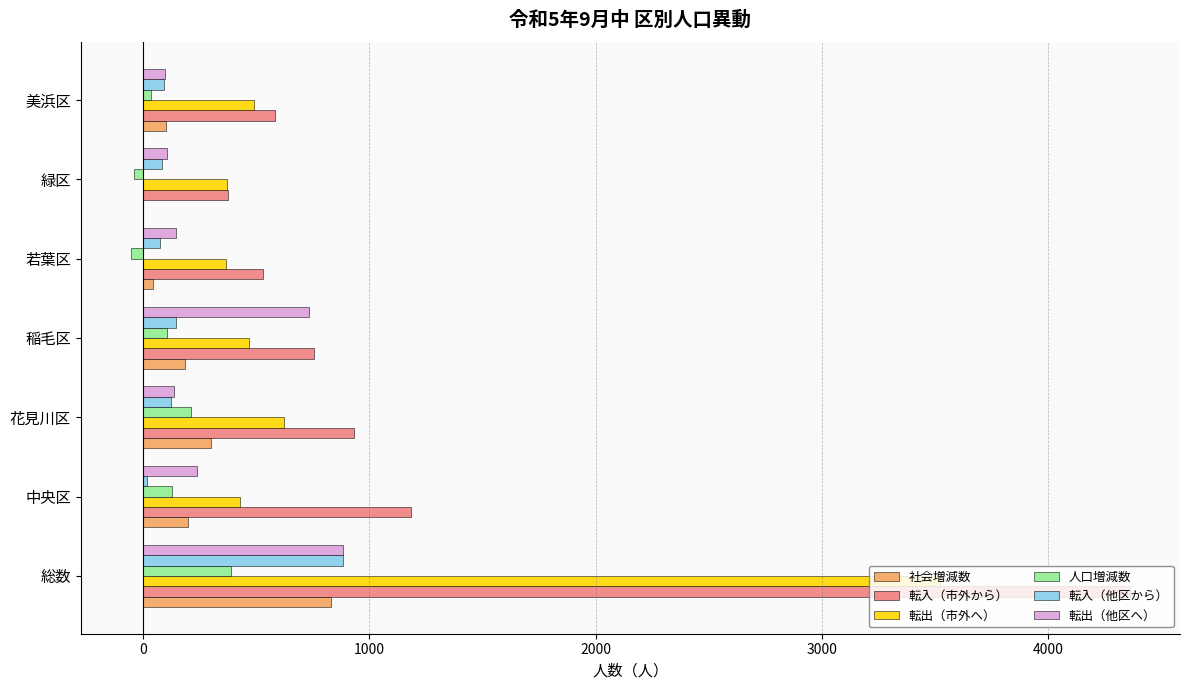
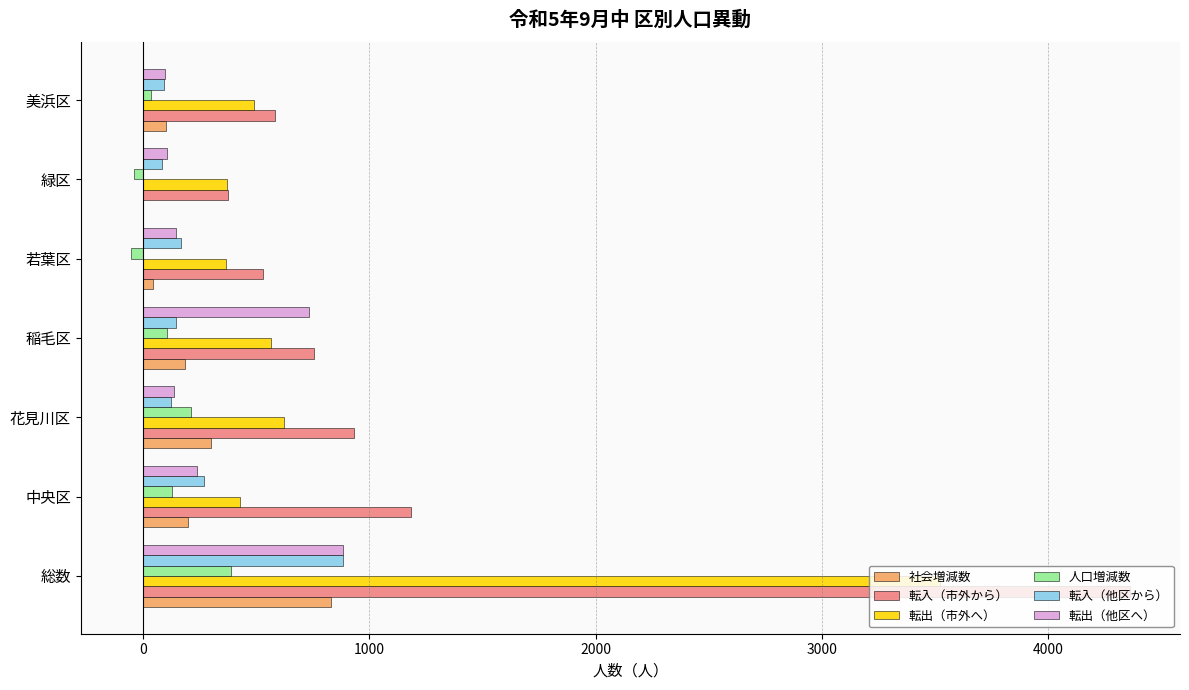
転入（他区から）, 若葉区: 80 -> 170
転出（市外へ）, 稲毛区: 470 -> 570
転入（他区から）, 中央区: 20 -> 270
